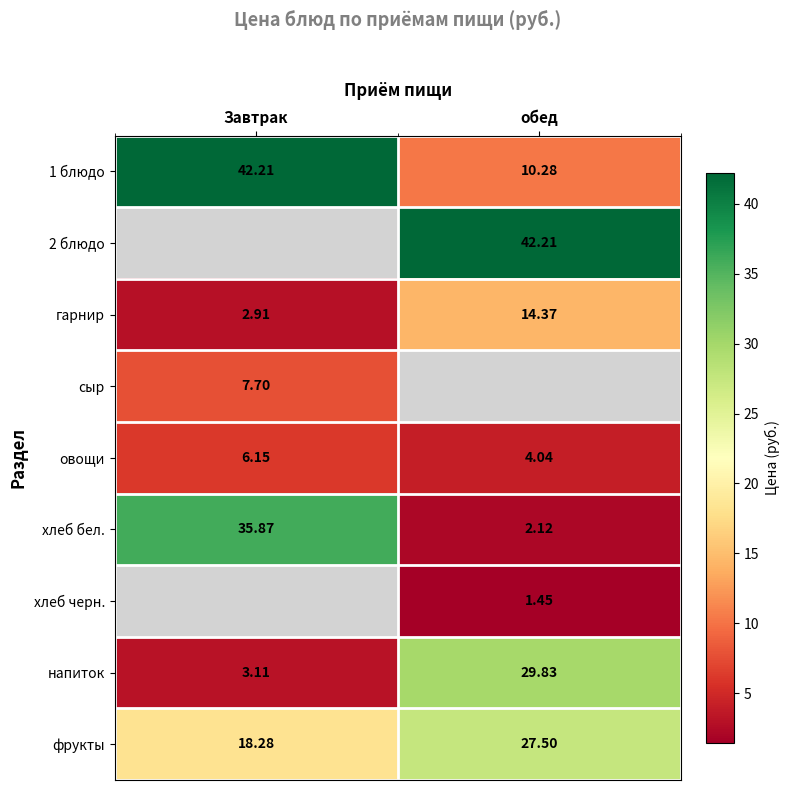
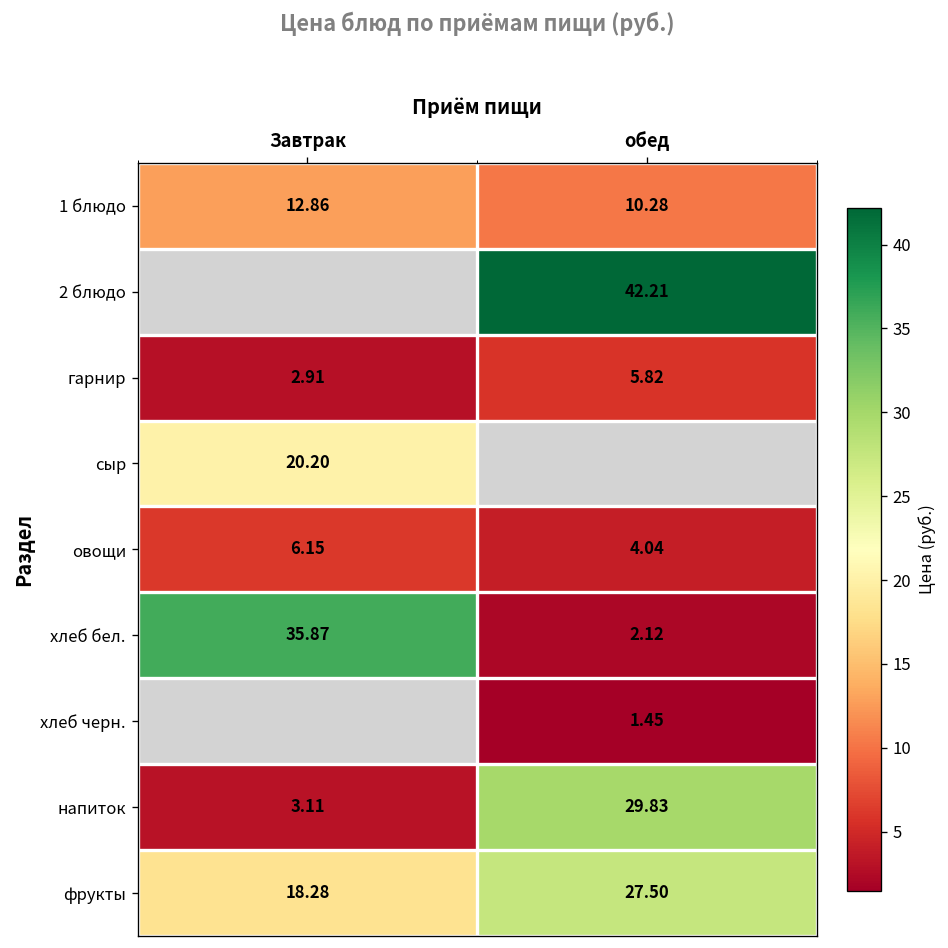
1 блюдо, Завтрак: 42.21 -> 12.86
гарнир, обед: 14.37 -> 5.82
сыр, Завтрак: 7.70 -> 20.20
